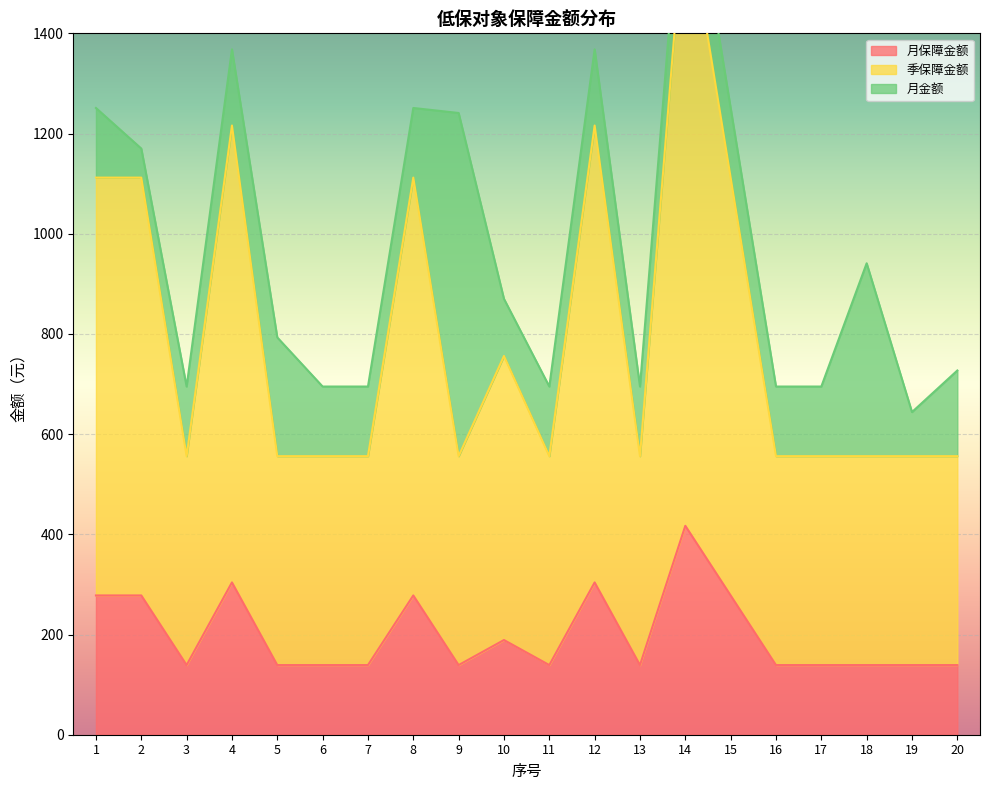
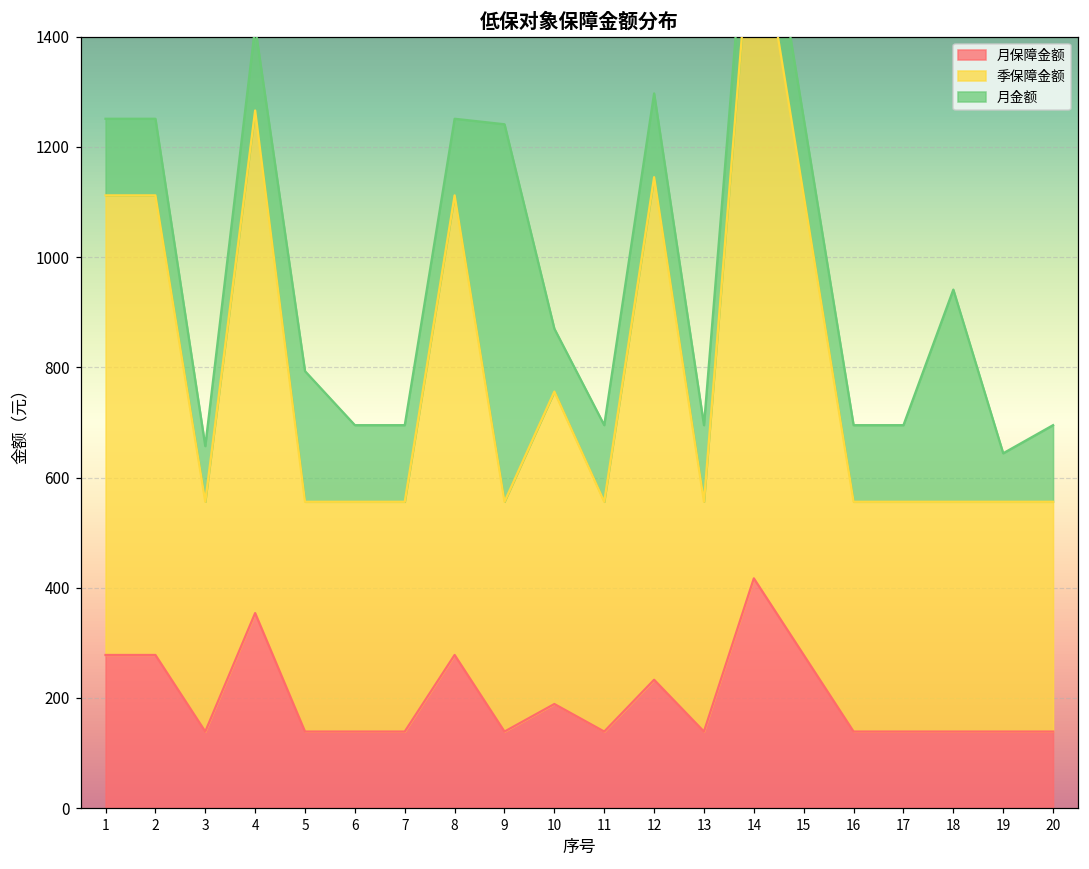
月金额, 2: 60 -> 140
月金额, 3: 140 -> 100
月保障金额, 4: 300 -> 350
月保障金额, 12: 300 -> 230
月金额, 20: 170 -> 140
